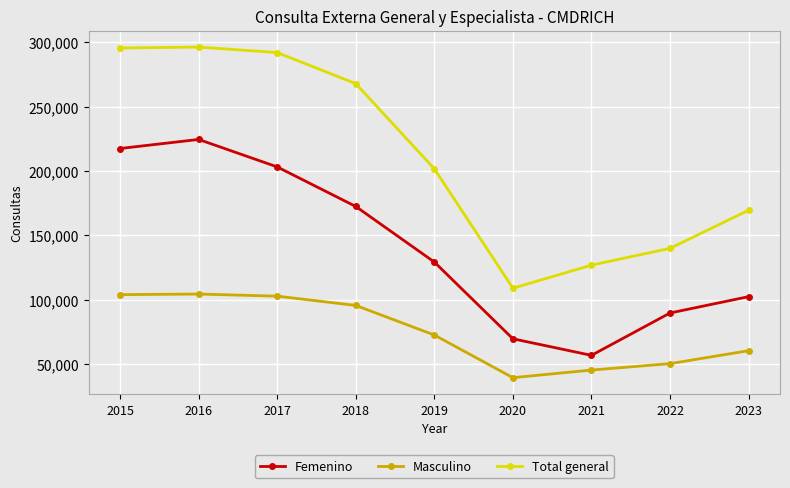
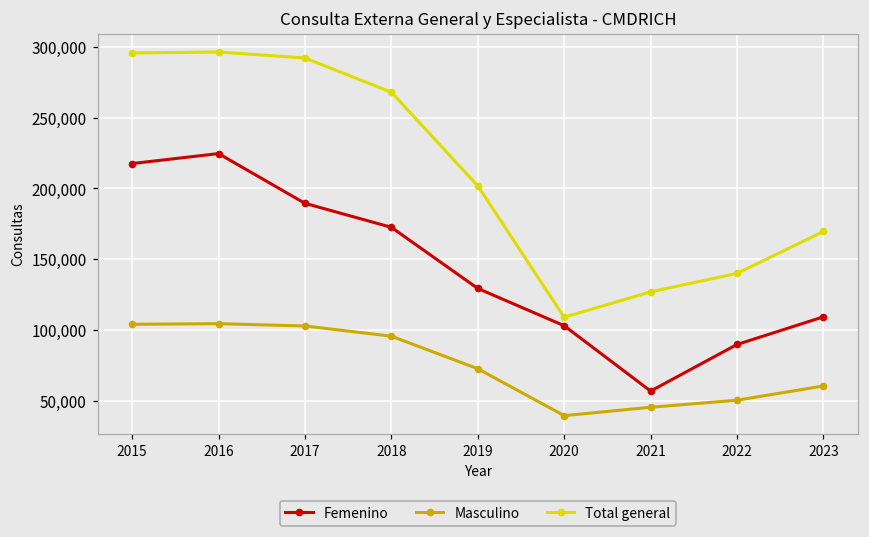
Femenino, 2017: 203,000 -> 189,000
Femenino, 2020: 70,000 -> 103,000
Femenino, 2023: 102,000 -> 109,000
